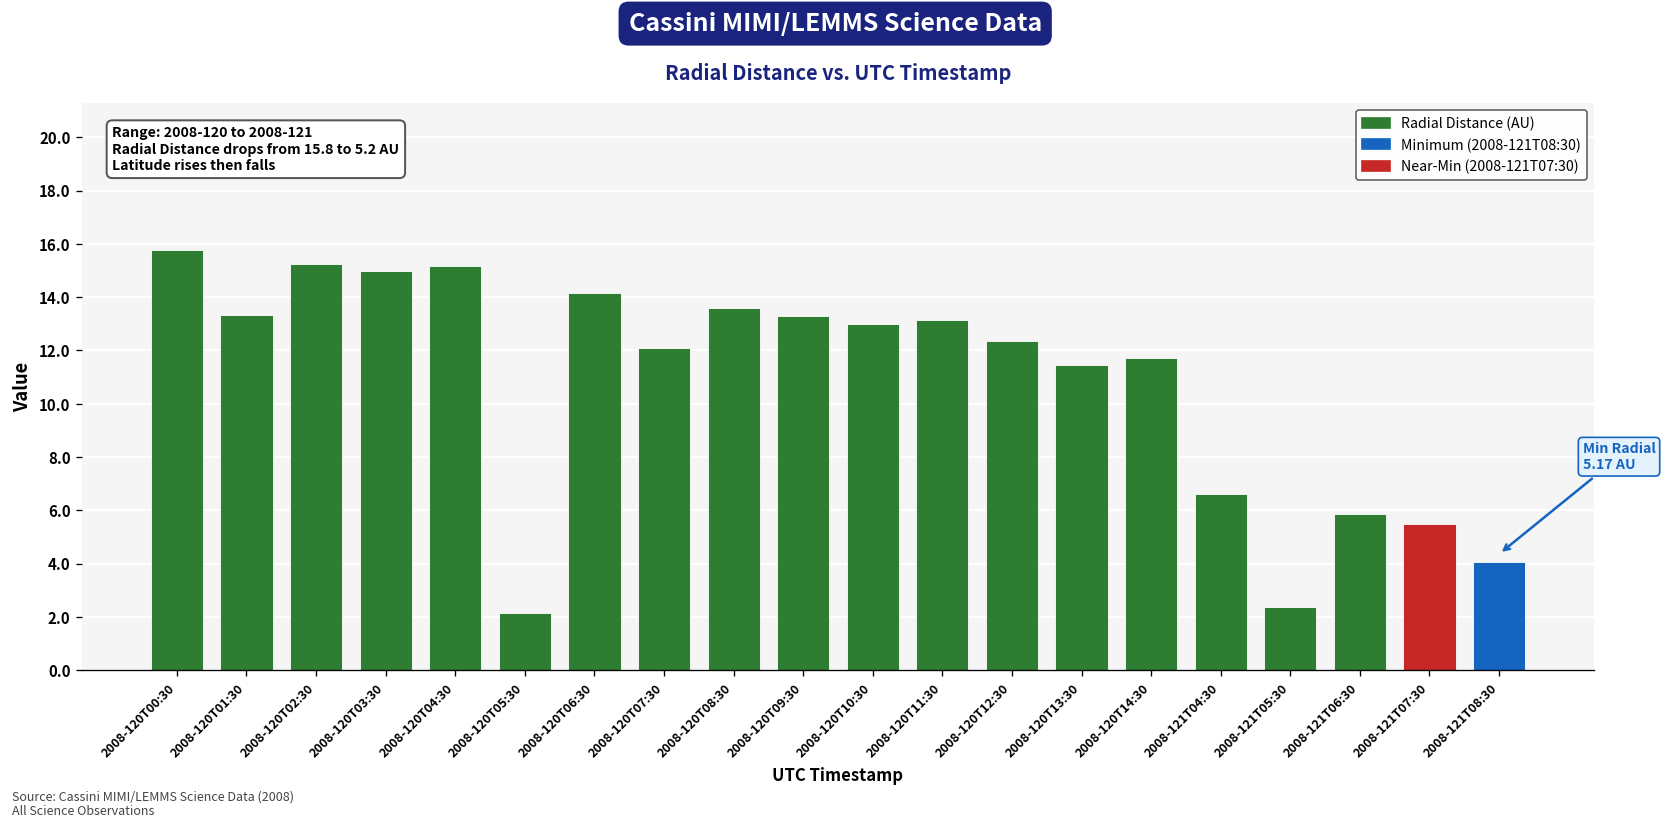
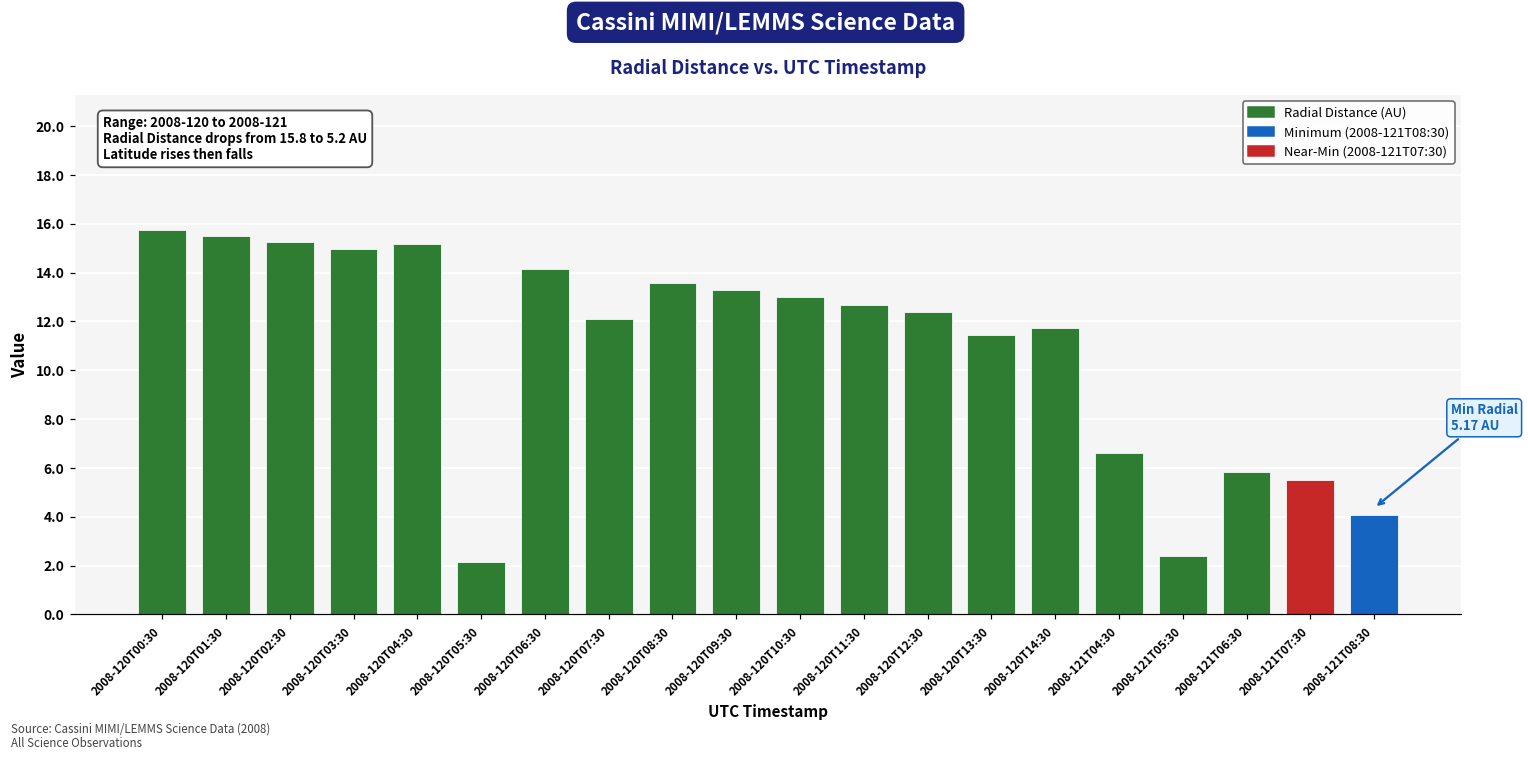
2008-120T01:30: 13.3 -> 15.5
2008-120T11:30: 13.1 -> 12.7
